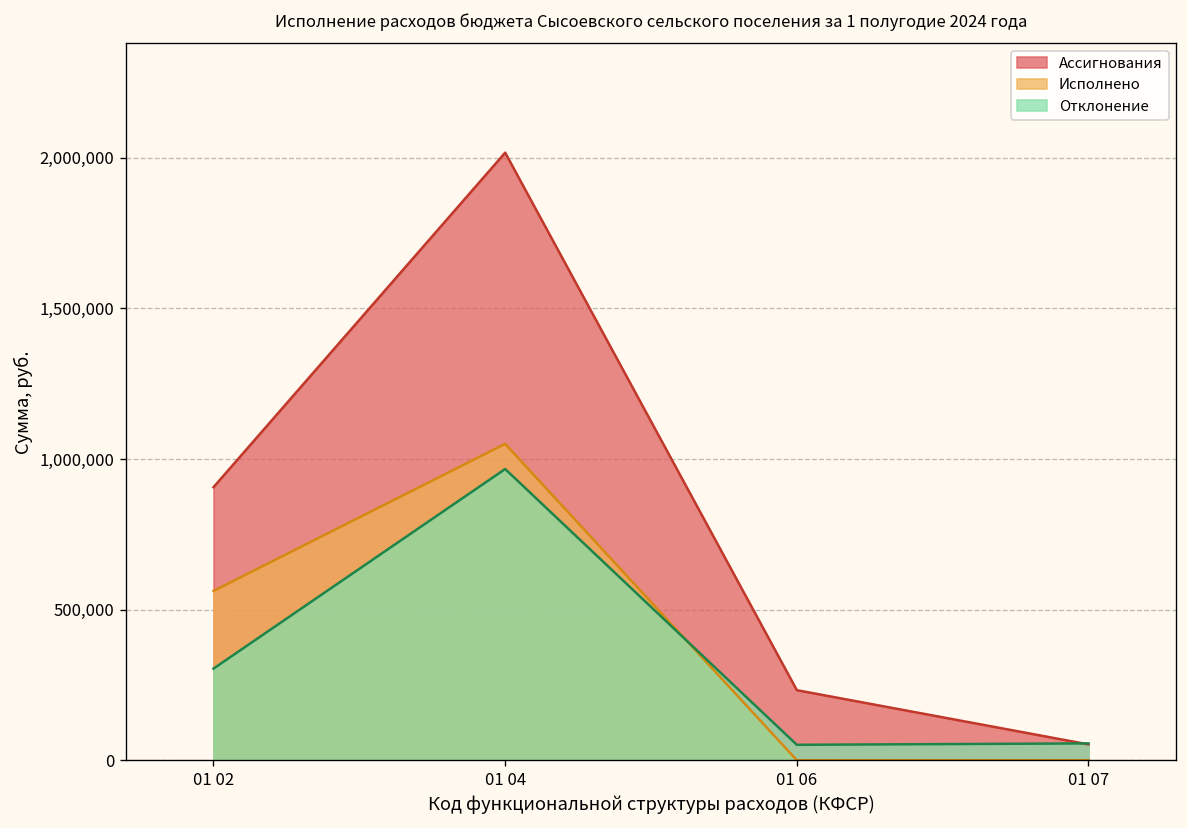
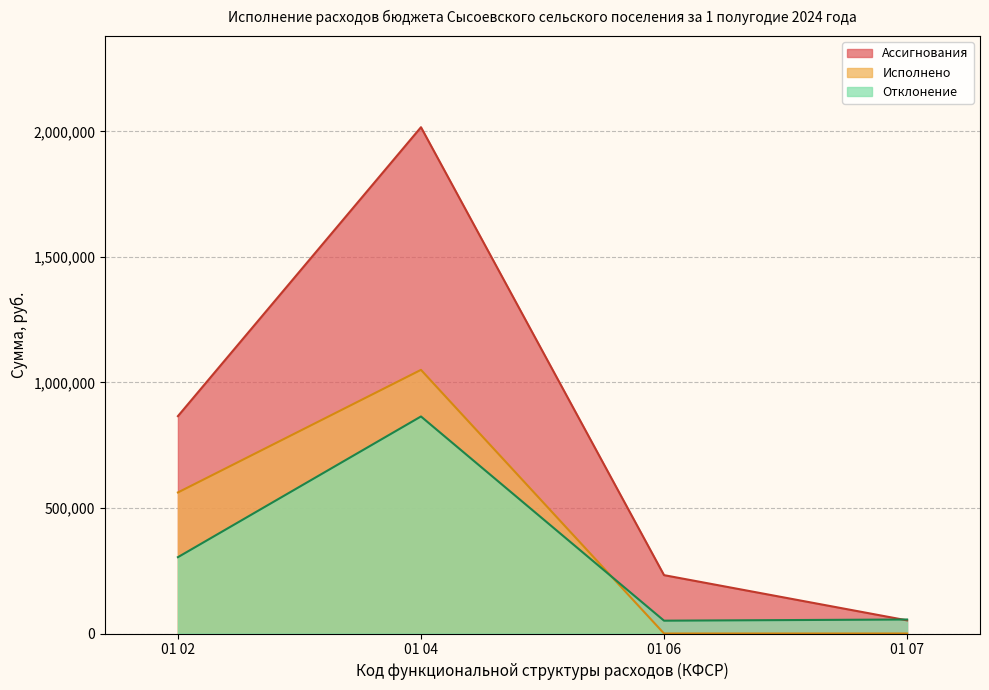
Ассигнования, 01 02: 910,000 -> 870,000
Отклонение, 01 04: 970,000 -> 860,000
